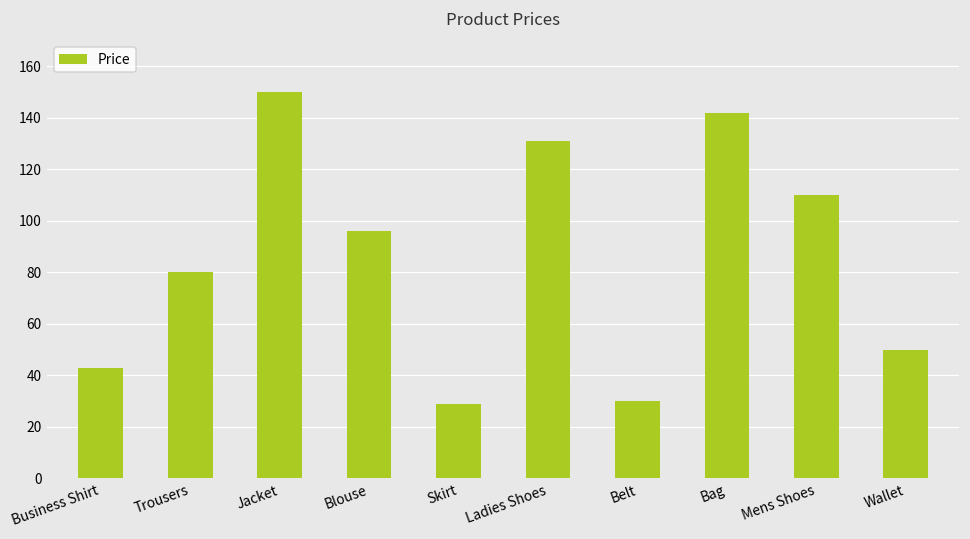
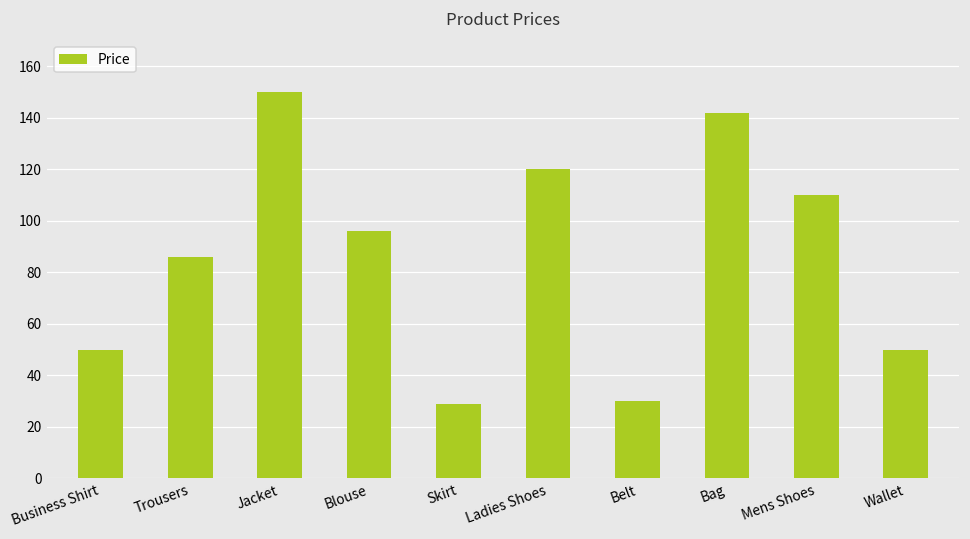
Business Shirt: 43 -> 50
Trousers: 80 -> 86
Ladies Shoes: 131 -> 120
